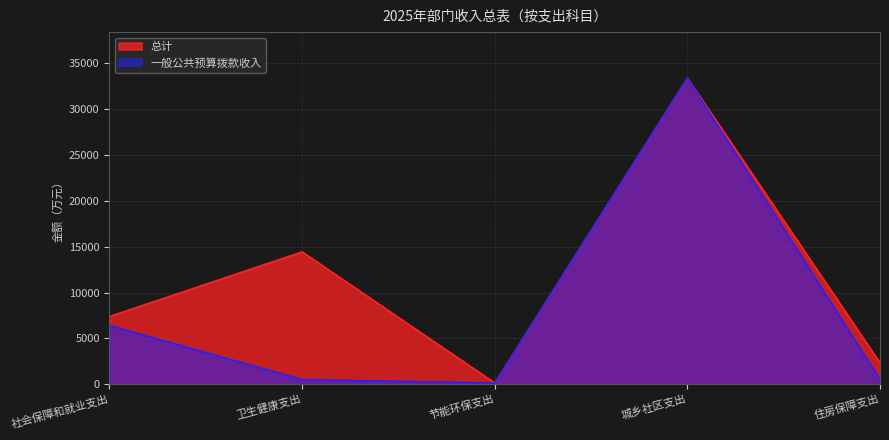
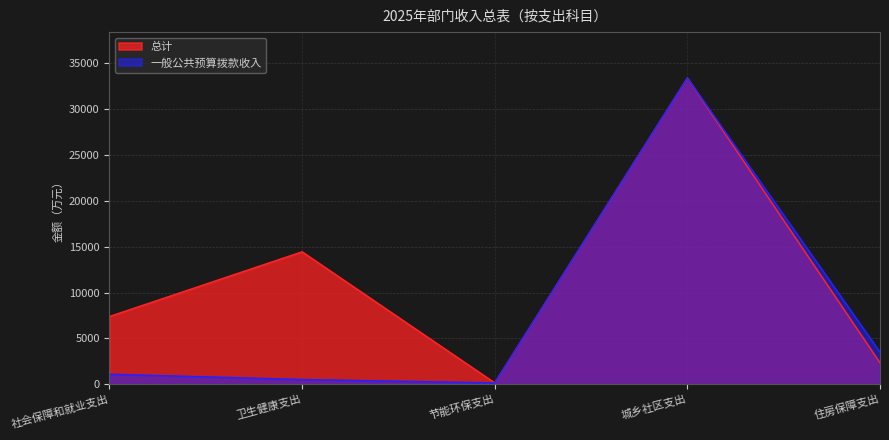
一般公共预算拨款收入, 社会保障和就业支出: 6000 -> 1000
一般公共预算拨款收入, 住房保障支出: 1000 -> 3000
